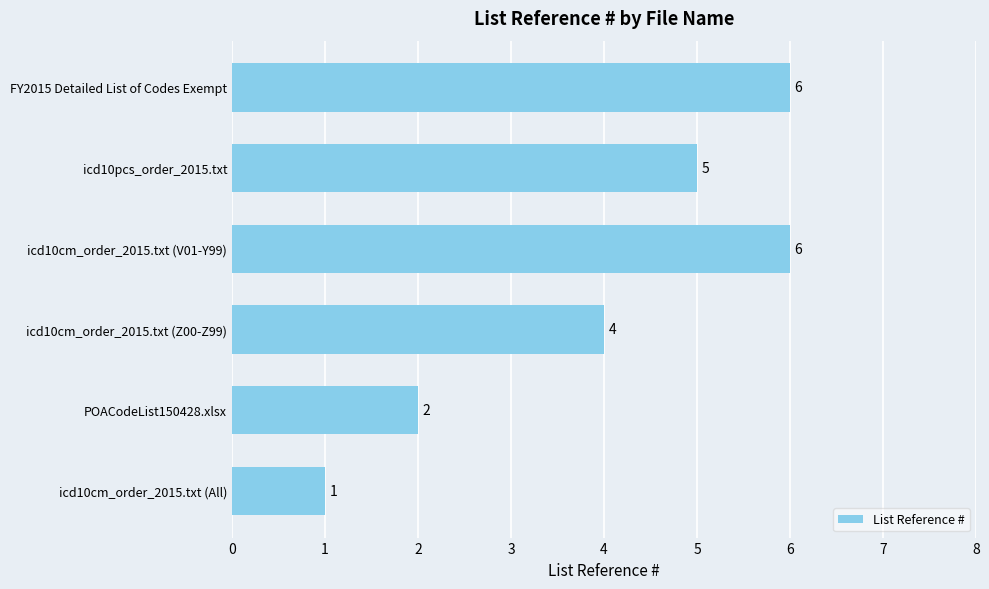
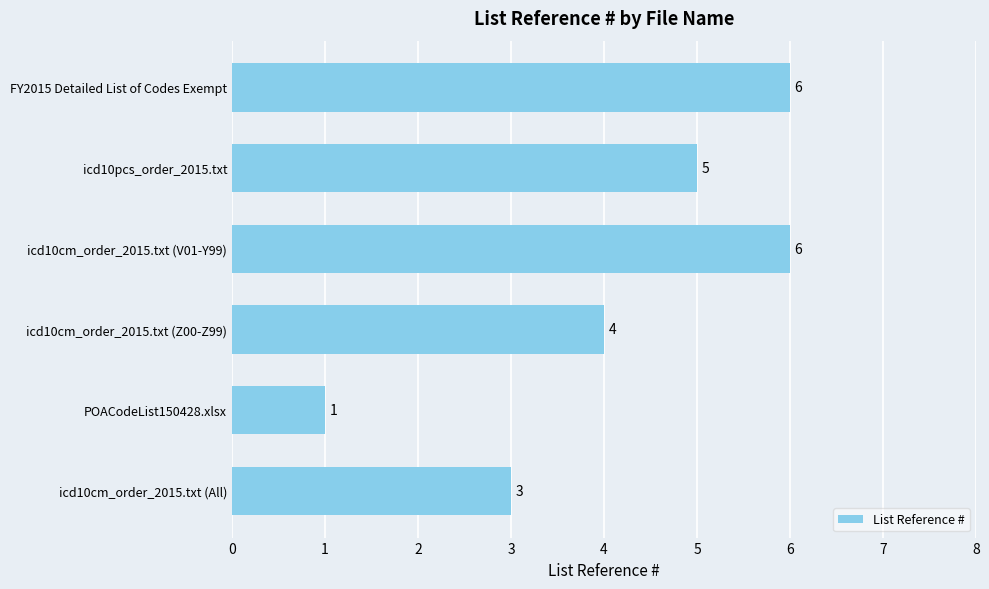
POACodeList150428.xlsx: 2 -> 1
icd10cm_order_2015.txt (All): 1 -> 3
